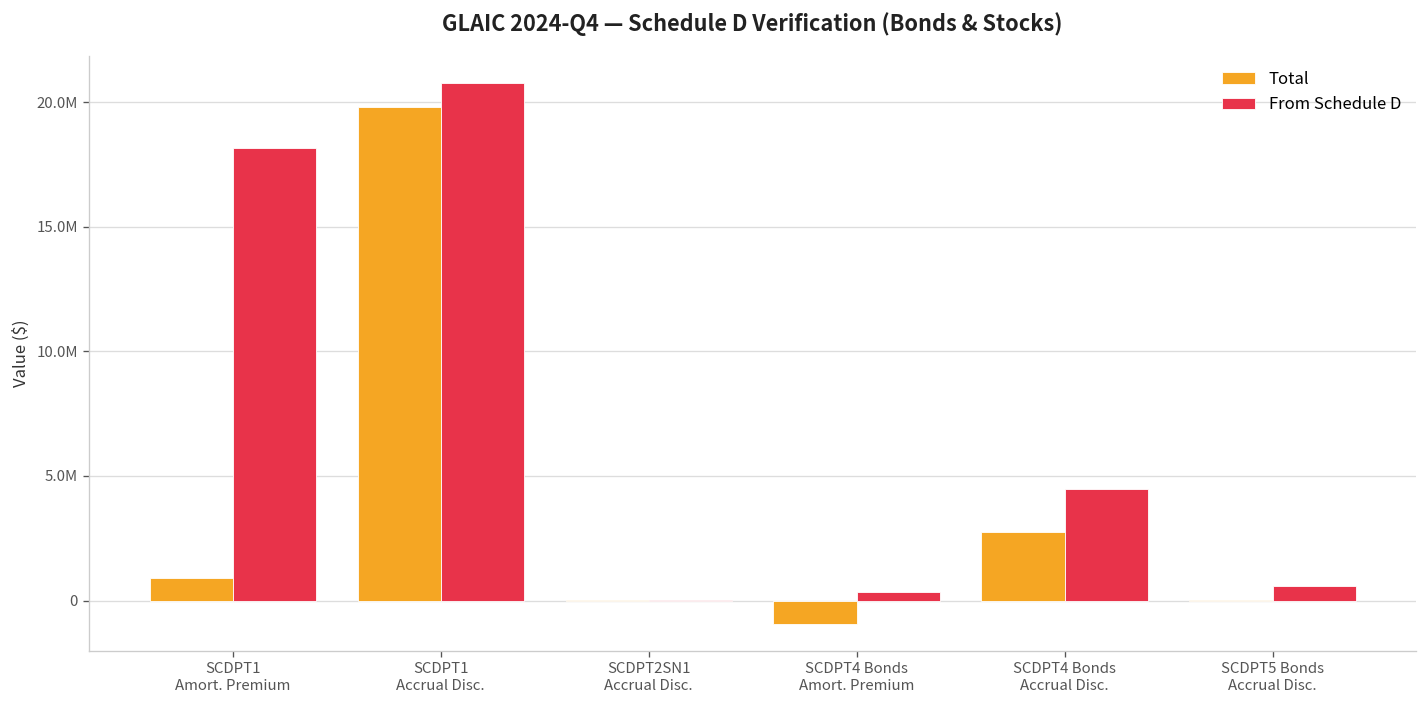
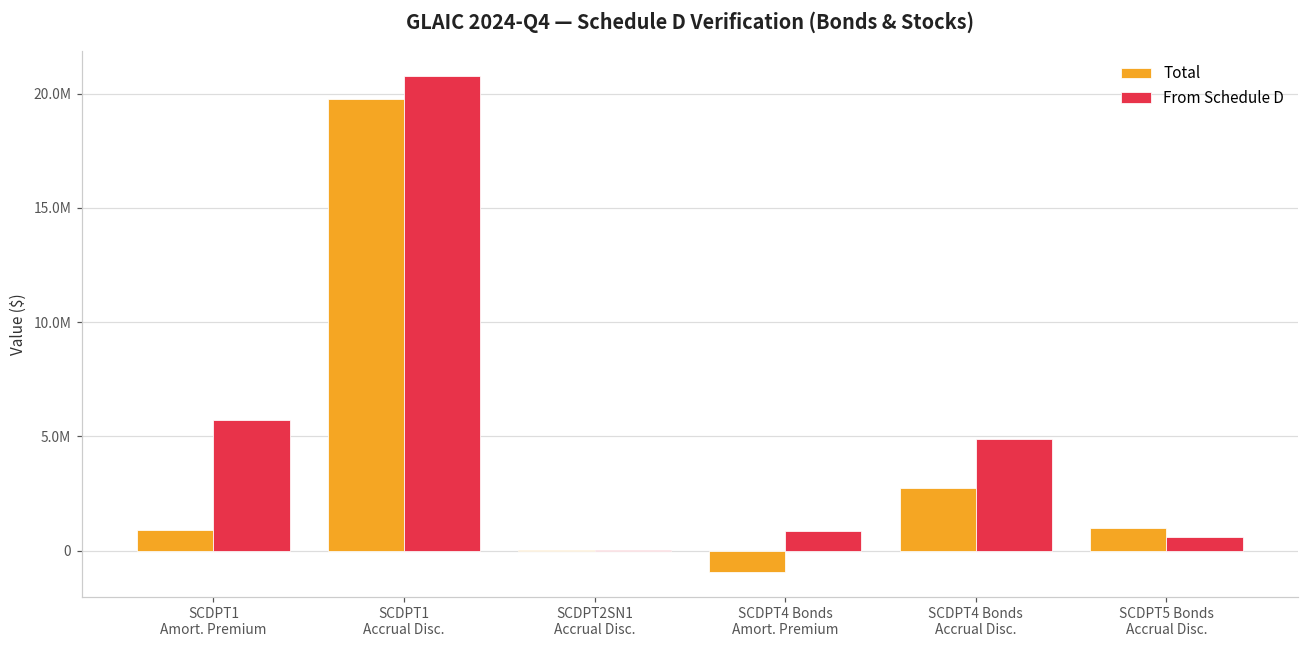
From Schedule D, SCDPT1 Amort. Premium: 18200000 -> 5700000
From Schedule D, SCDPT4 Bonds Amort. Premium: 300000 -> 900000
From Schedule D, SCDPT4 Bonds Accrual Disc.: 4500000 -> 4900000
Total, SCDPT5 Bonds Accrual Disc.: 0 -> 1000000
